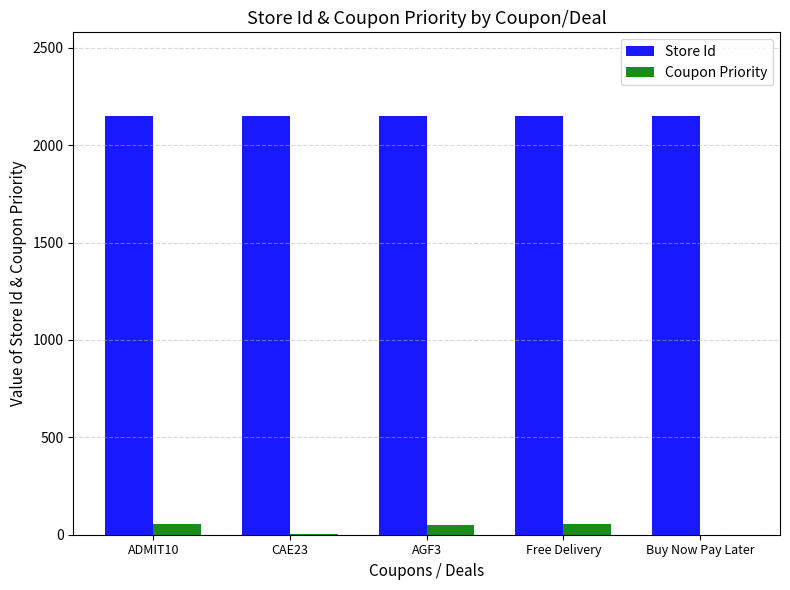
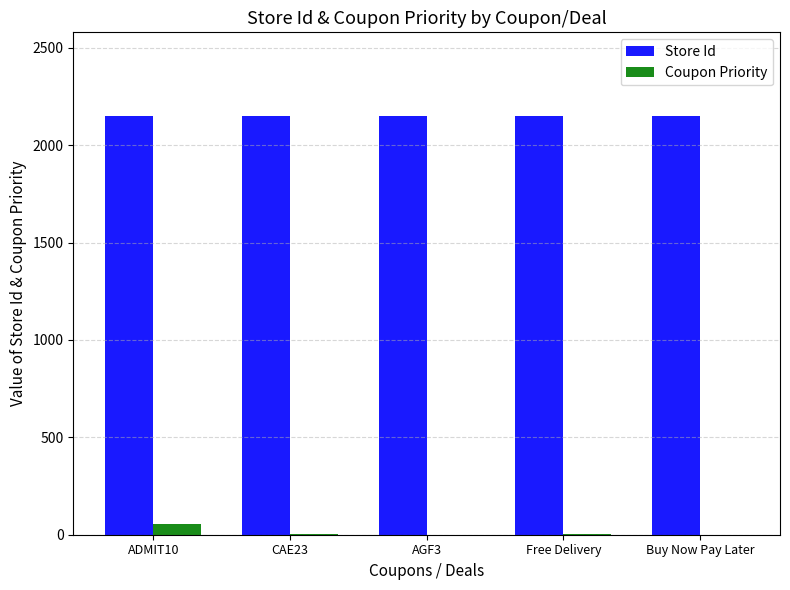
Coupon Priority, AGF3: 50 -> 0
Coupon Priority, Free Delivery: 60 -> 10
